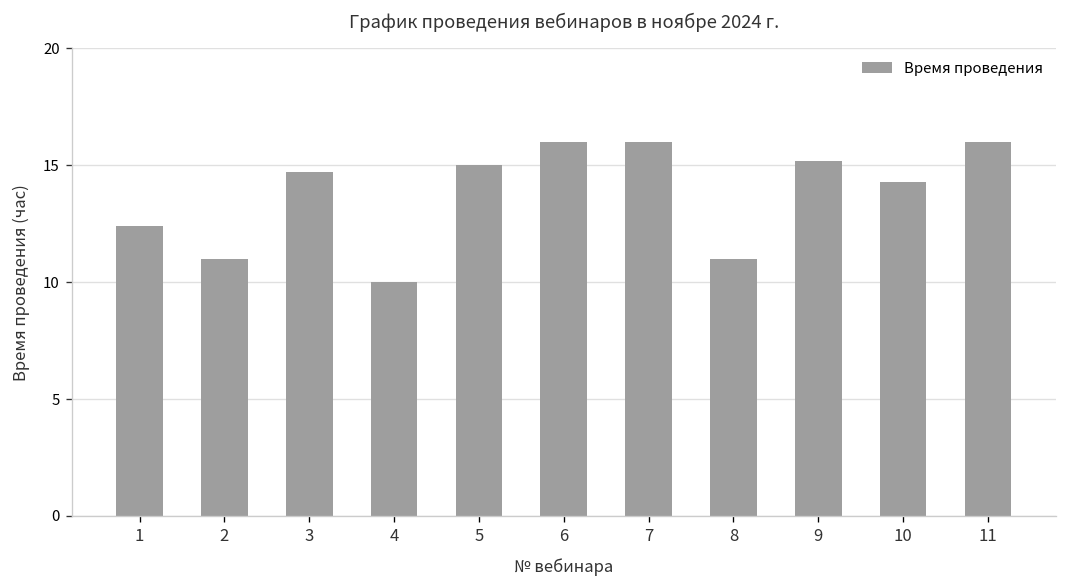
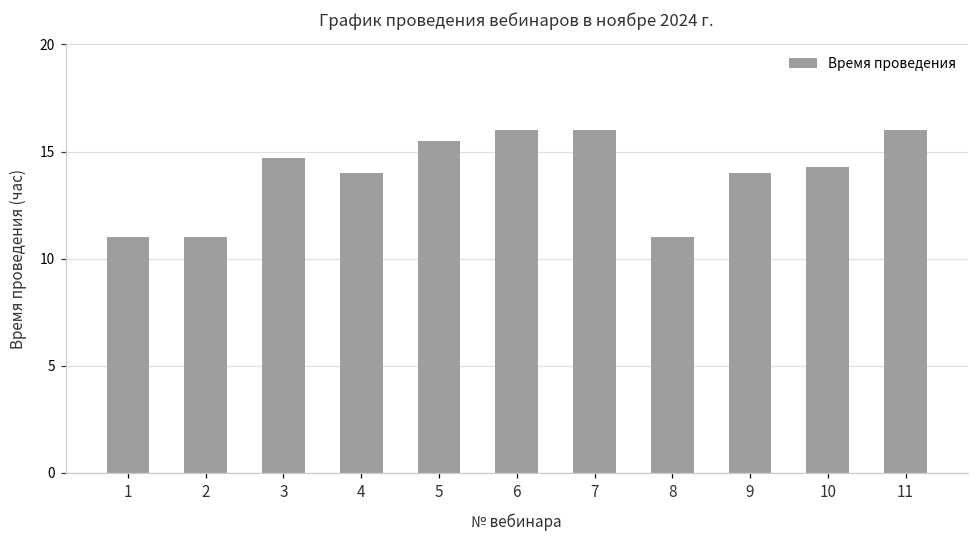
1: 12.4 -> 11.0
4: 10 -> 14
5: 15.0 -> 15.5
9: 15.2 -> 14.0
